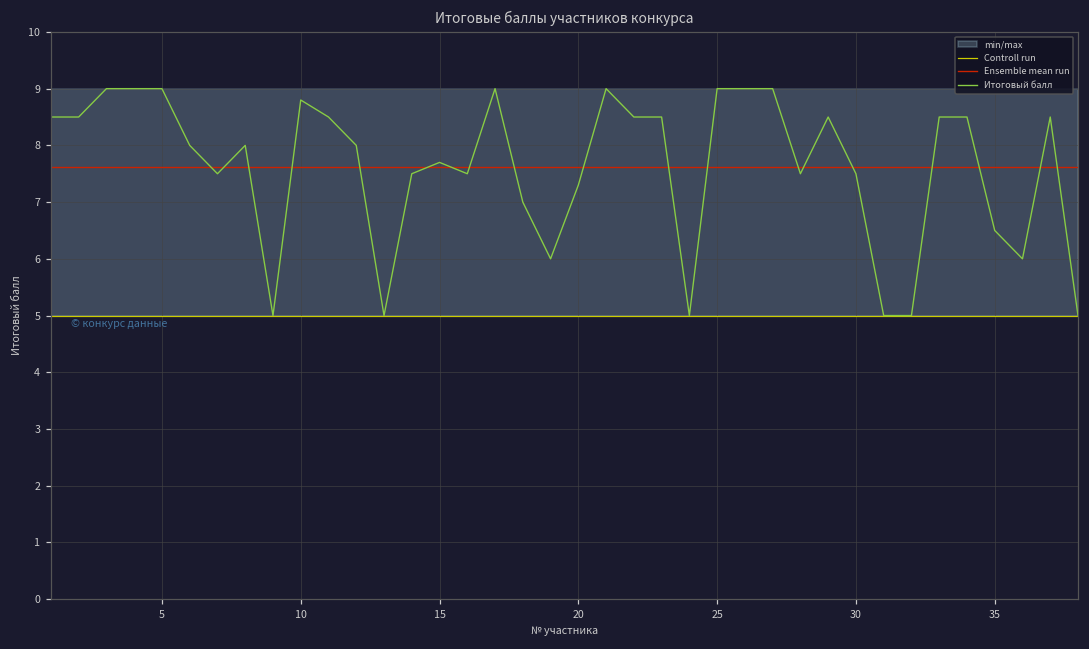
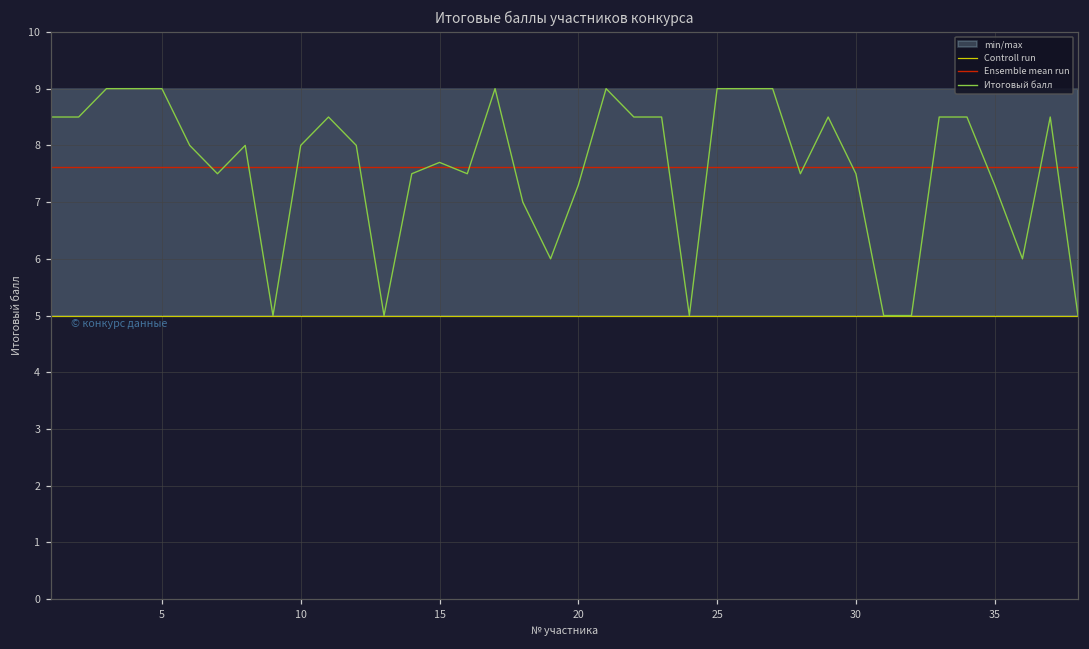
Итоговый балл, 10: 8.8 -> 8.0
Итоговый балл, 35: 6.5 -> 7.3
